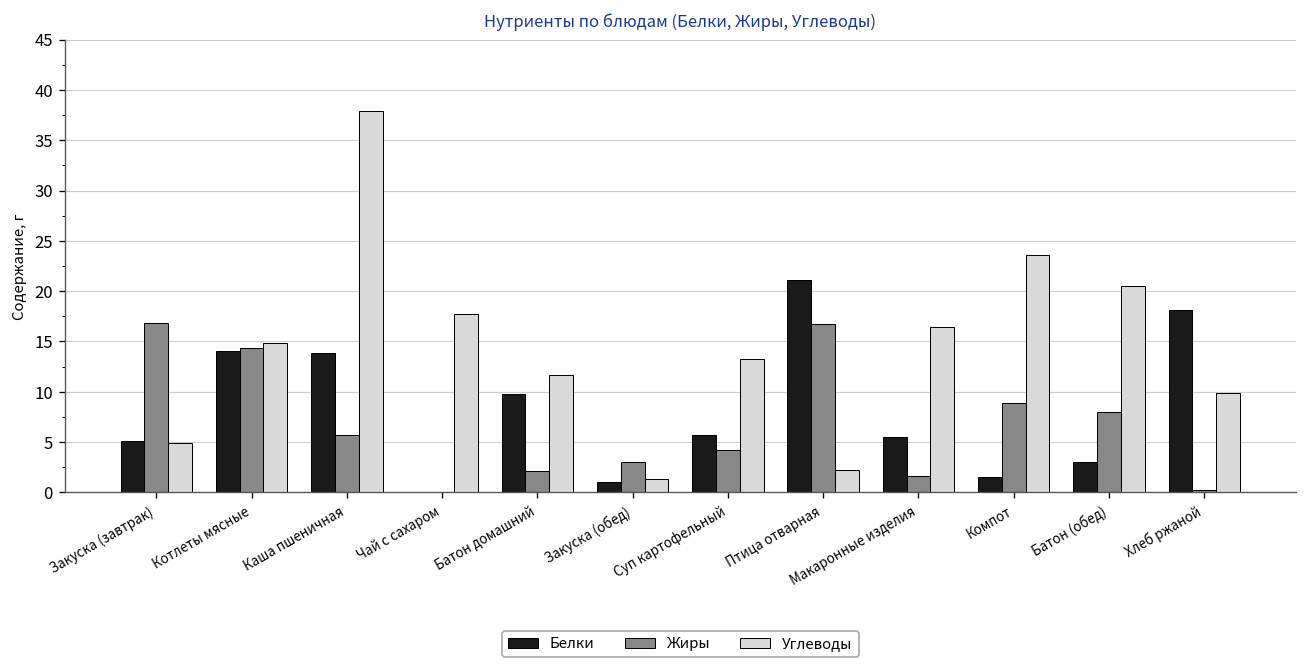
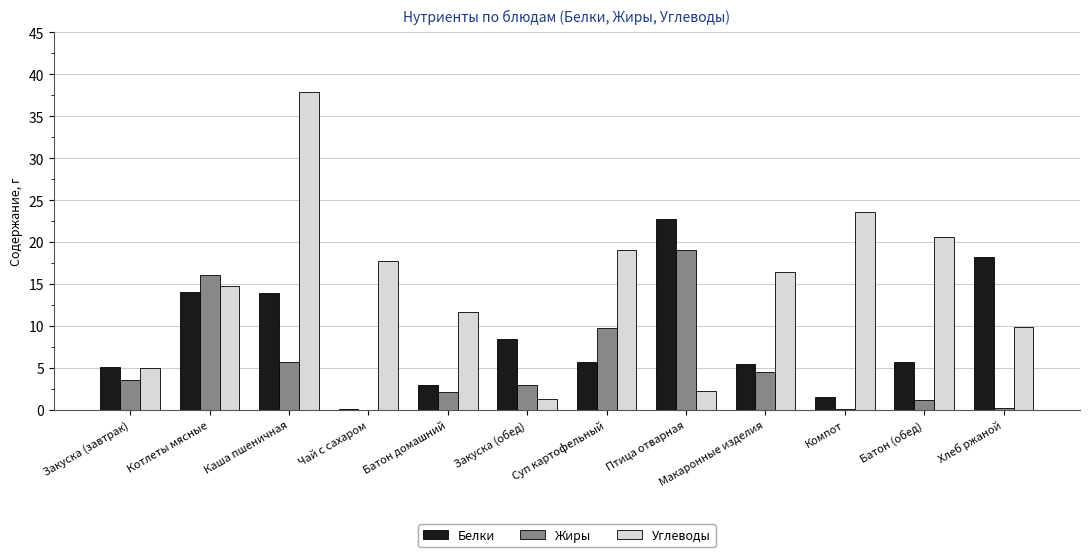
Жиры, Закуска (завтрак): 17 -> 4
Жиры, Котлеты мясные: 14 -> 16
Белки, Батон домашний: 10 -> 3
Белки, Закуска (обед): 1 -> 8
Жиры, Суп картофельный: 4 -> 10
Углеводы, Суп картофельный: 13 -> 19
Белки, Птица отварная: 21 -> 23
Жиры, Птица отварная: 17 -> 19
Жиры, Макаронные изделия: 2 -> 5
Жиры, Компот: 9 -> 0
Белки, Батон (обед): 3 -> 6
Жиры, Батон (обед): 8 -> 1
